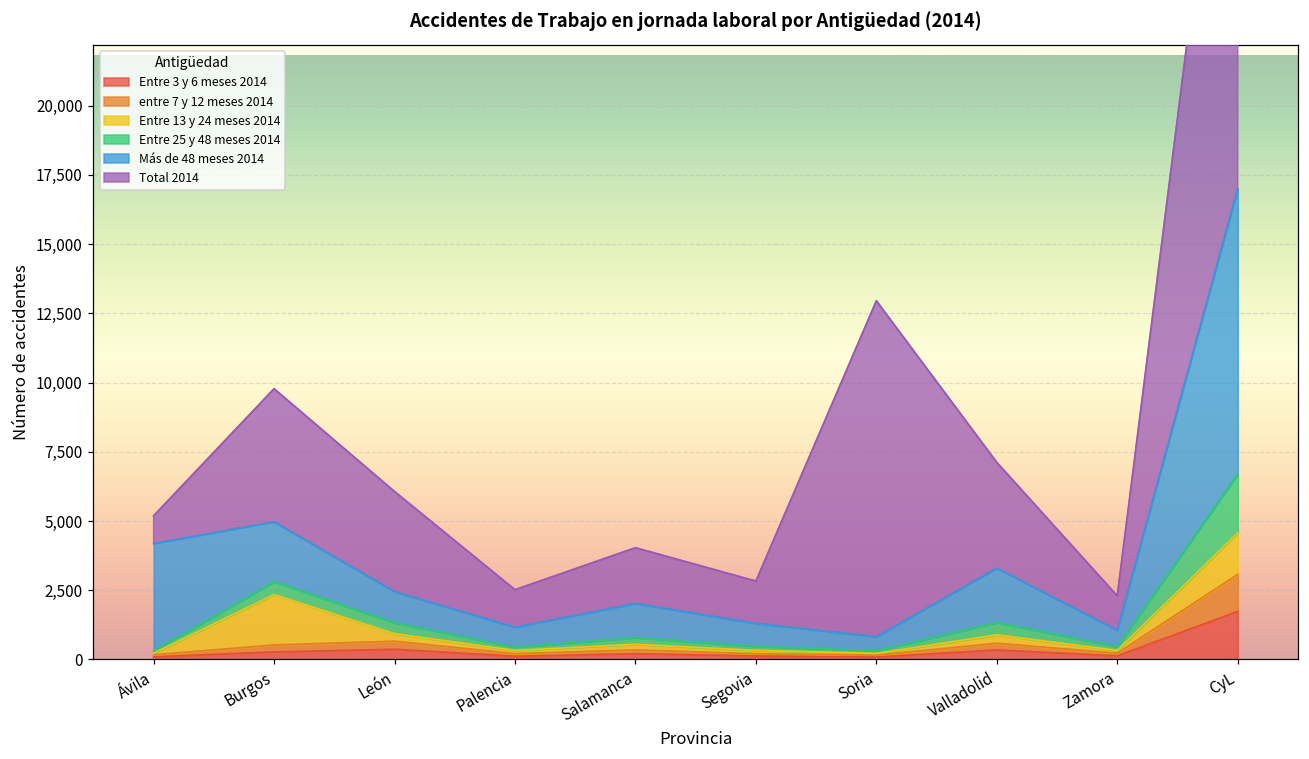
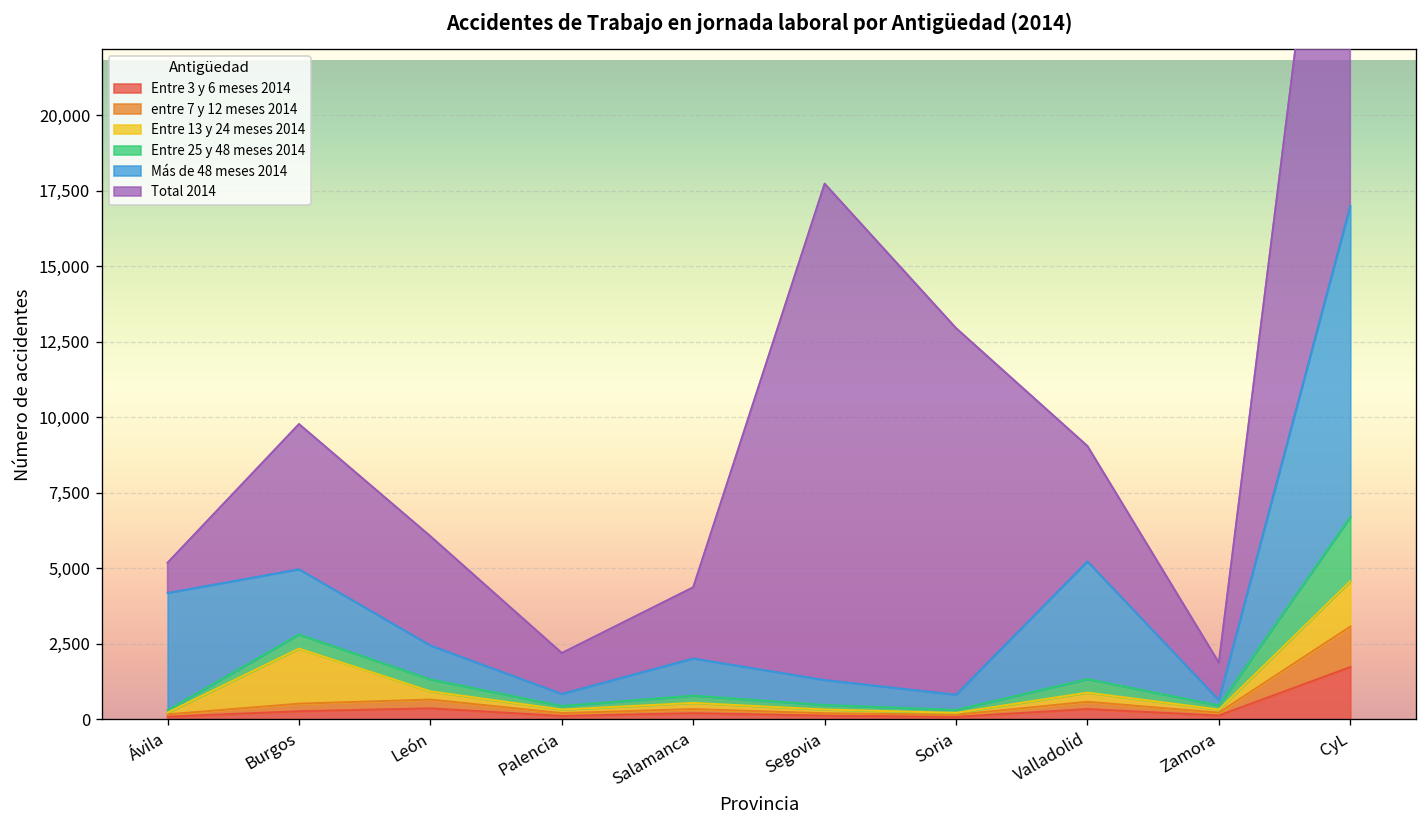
Más de 48 meses 2014, Palencia: 700 -> 400
Total 2014, Salamanca: 2,000 -> 2,400
Total 2014, Segovia: 1,500 -> 16,400
Más de 48 meses 2014, Valladolid: 2,000 -> 3,900
Más de 48 meses 2014, Zamora: 600 -> 200
